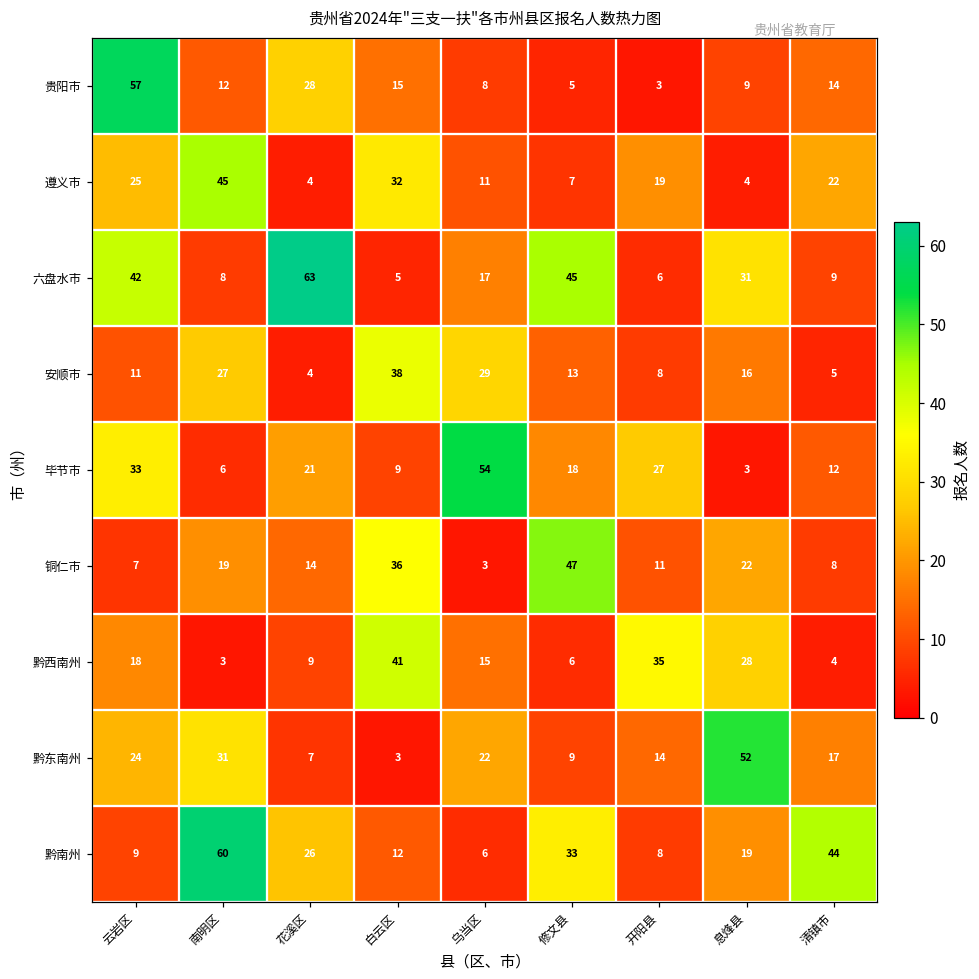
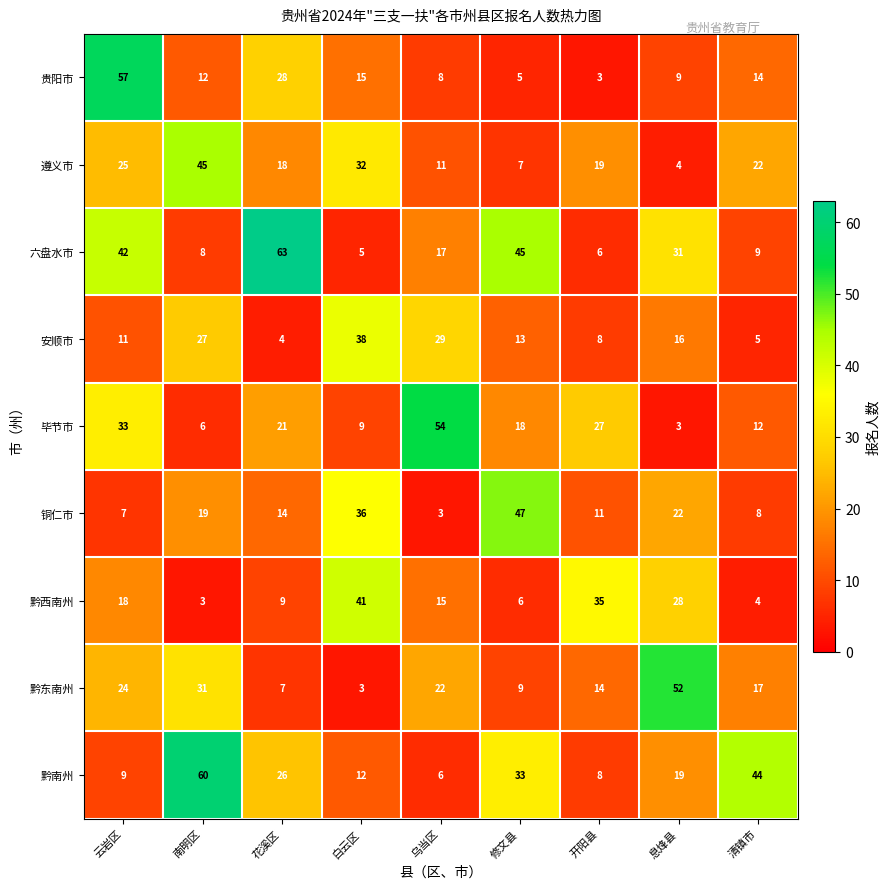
遵义市, 花溪区: 4 -> 18
